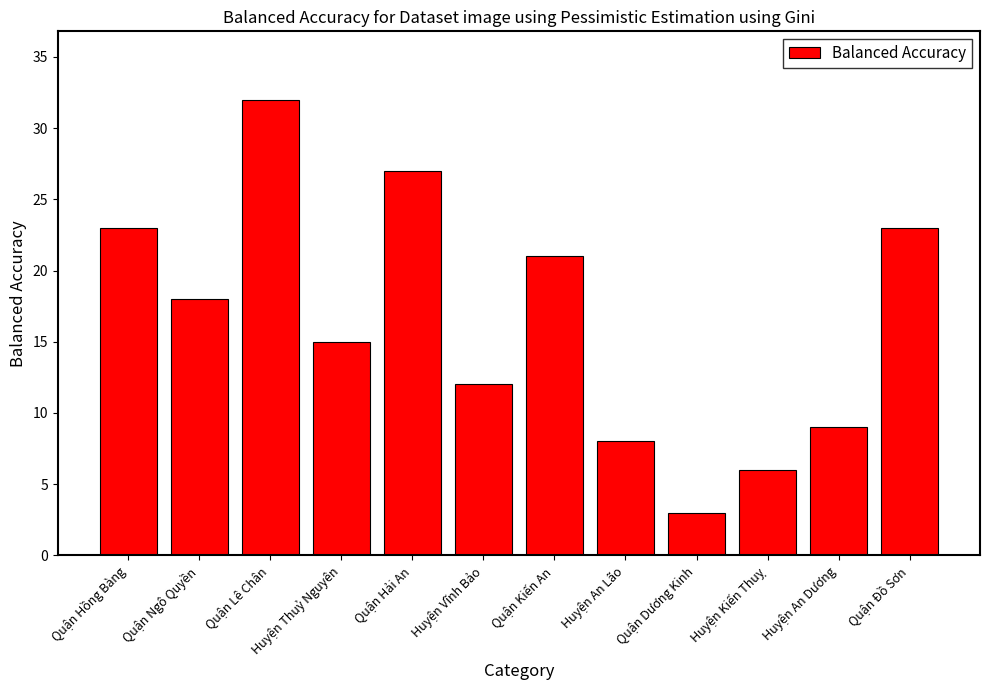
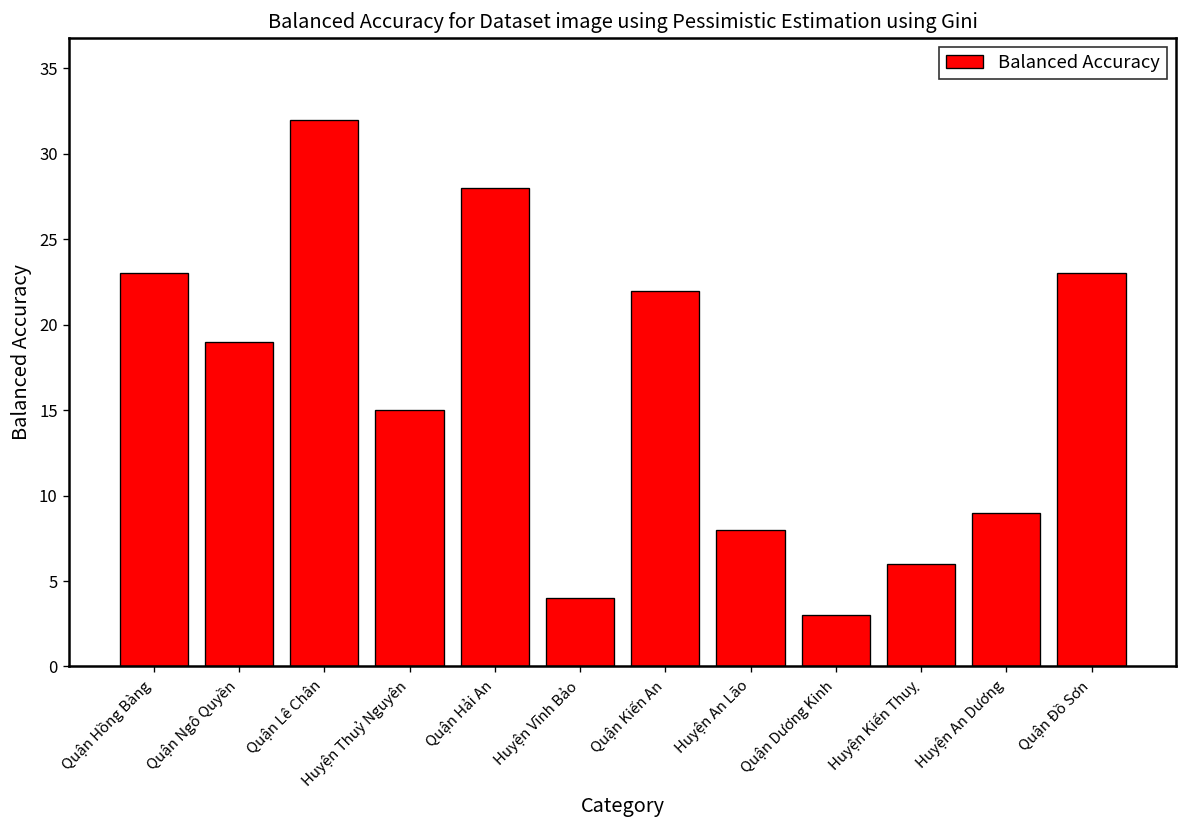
Quận Ngô Quyền: 18 -> 19
Quận Hải An: 27 -> 28
Huyện Vĩnh Bảo: 12 -> 4
Quận Kiến An: 21 -> 22
